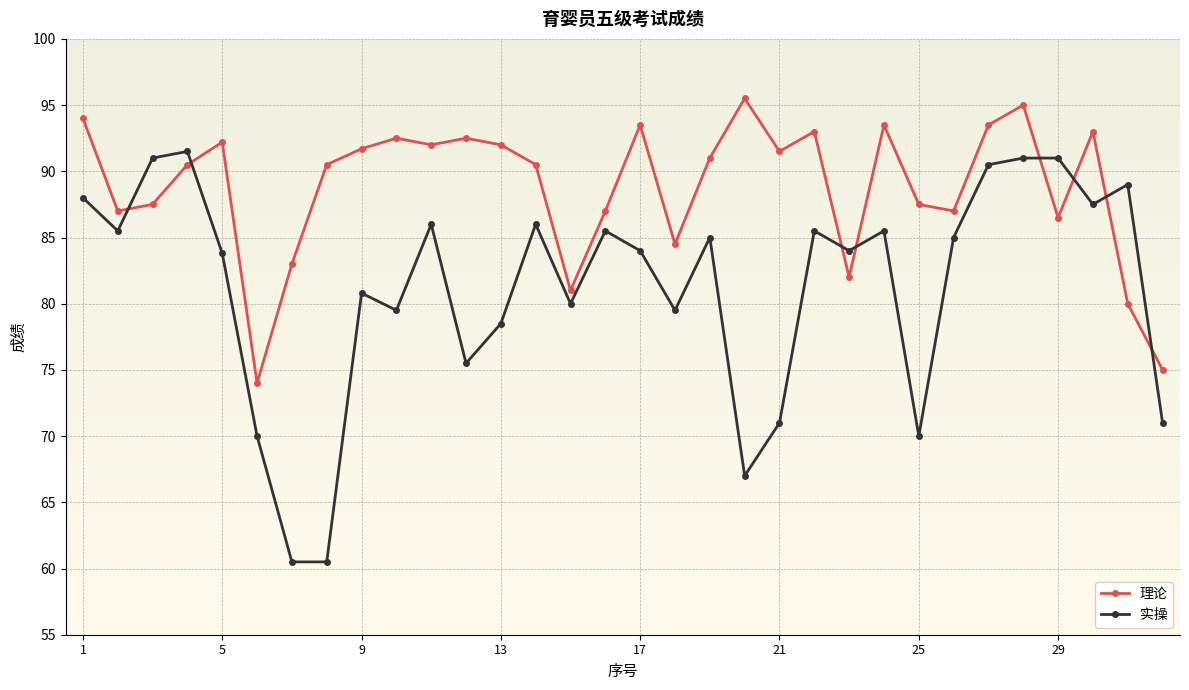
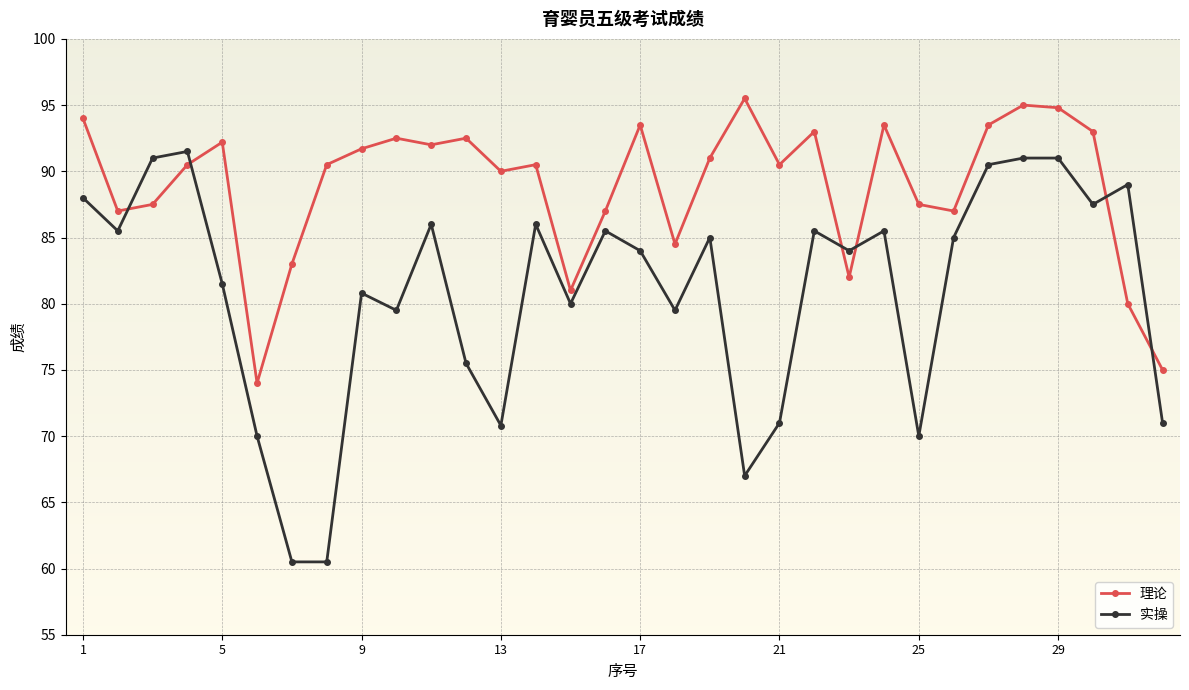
实操, 5: 83.8 -> 81.5
理论, 13: 92 -> 90
实操, 13: 78.5 -> 70.8
理论, 21: 91.5 -> 90.5
理论, 29: 86.5 -> 94.8
